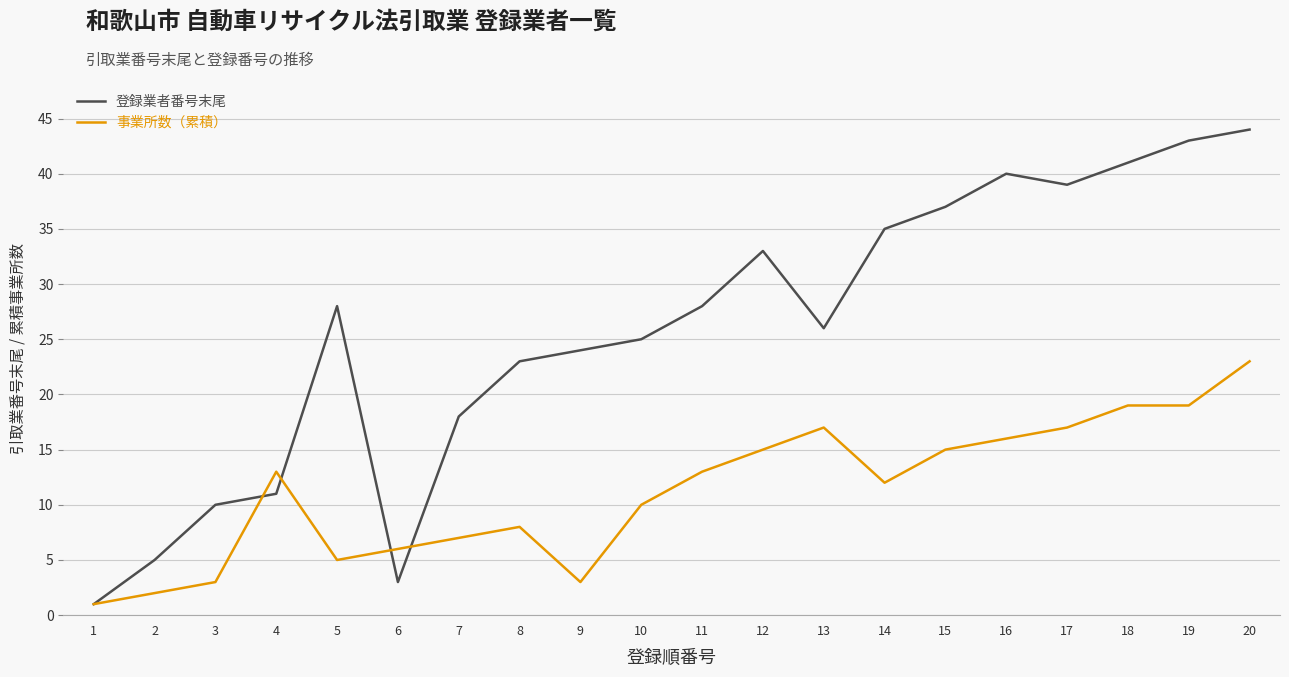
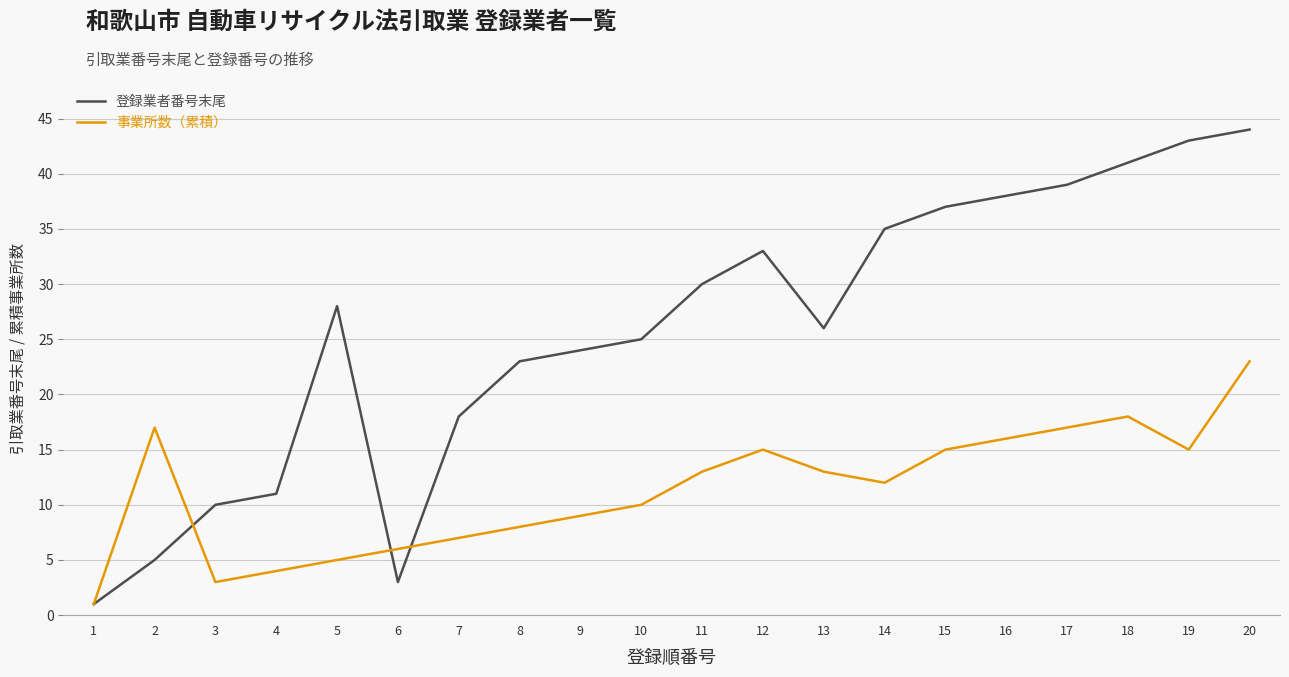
事業所数（累積）, 2: 2 -> 17
事業所数（累積）, 4: 13 -> 4
事業所数（累積）, 9: 3 -> 9
登録業者番号末尾, 11: 28 -> 30
事業所数（累積）, 13: 17 -> 13
登録業者番号末尾, 16: 40 -> 38
事業所数（累積）, 18: 19 -> 18
事業所数（累積）, 19: 19 -> 15
